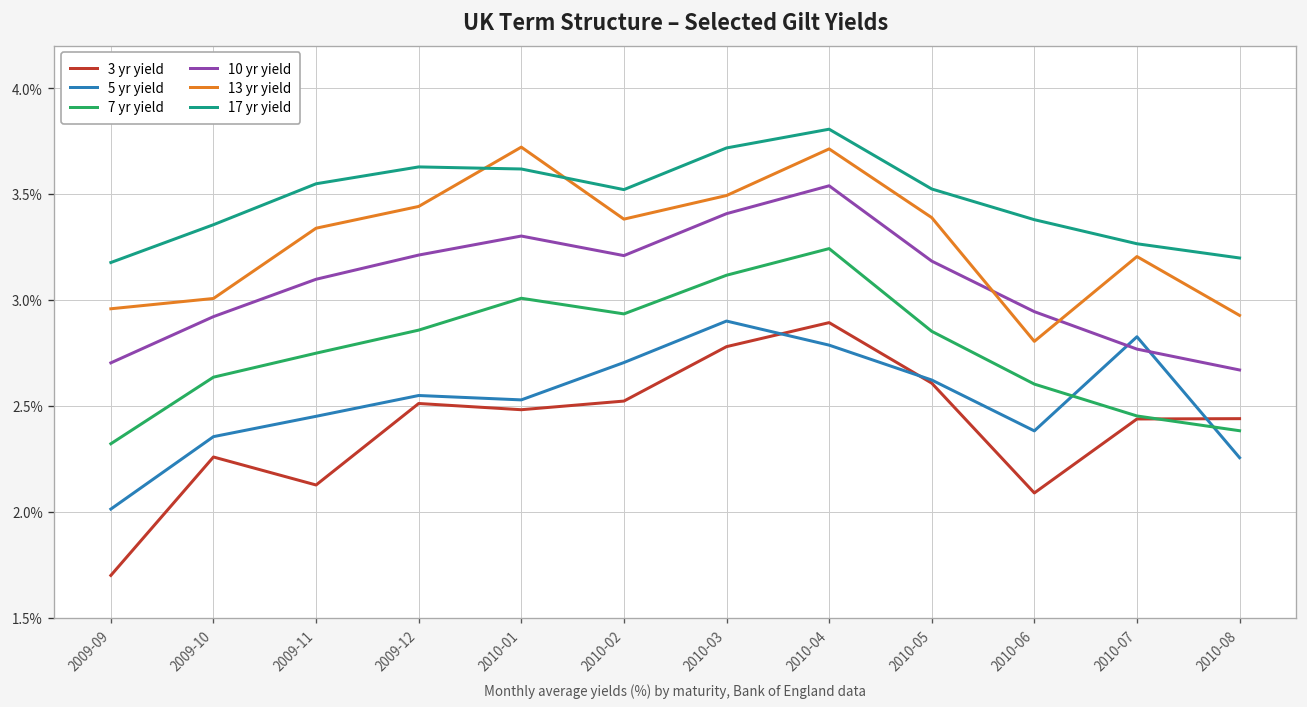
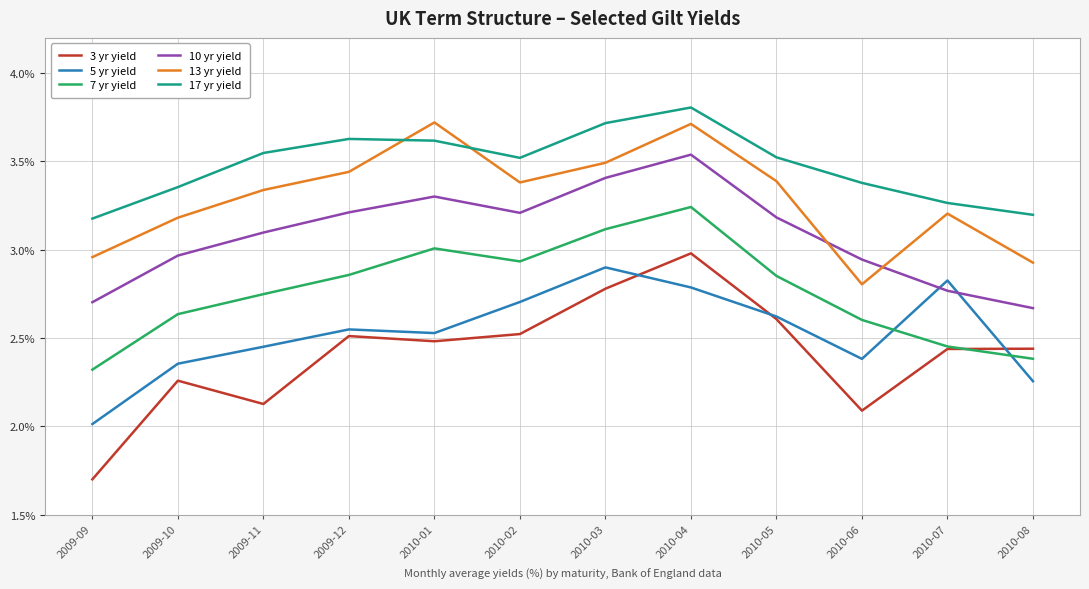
10 yr yield, 2009-10: 2.92% -> 2.97%
13 yr yield, 2009-10: 3.01% -> 3.18%
3 yr yield, 2010-04: 2.89% -> 2.98%
